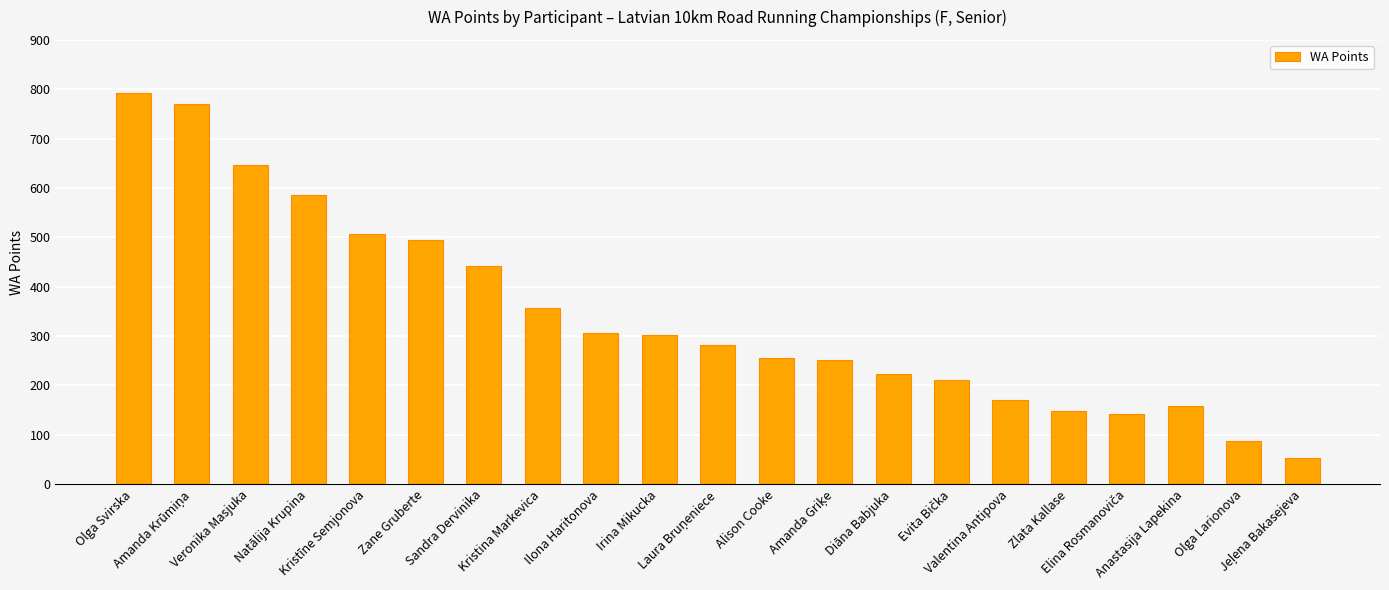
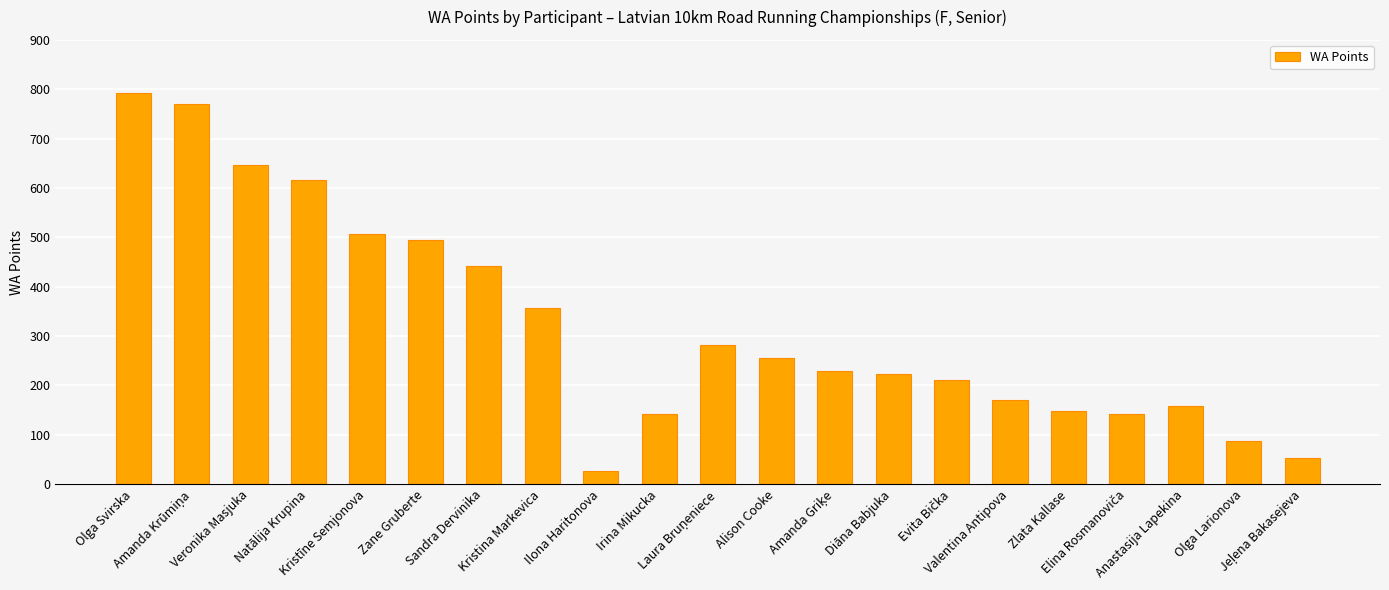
Natālija Krupina: 590 -> 620
Ilona Haritonova: 310 -> 30
Irina Mikucka: 300 -> 140
Amanda Griķe: 250 -> 230
